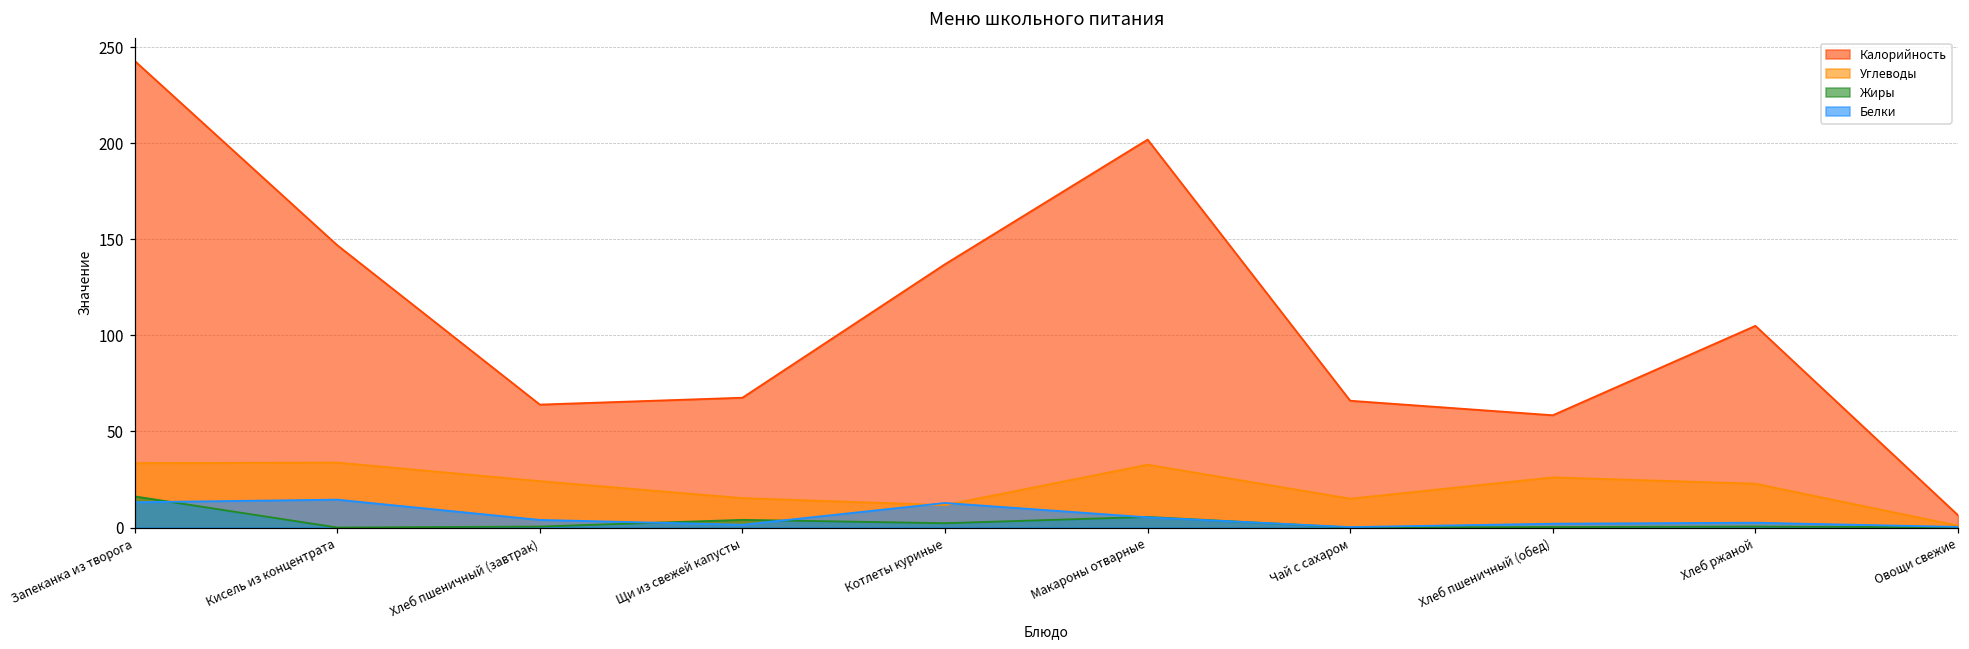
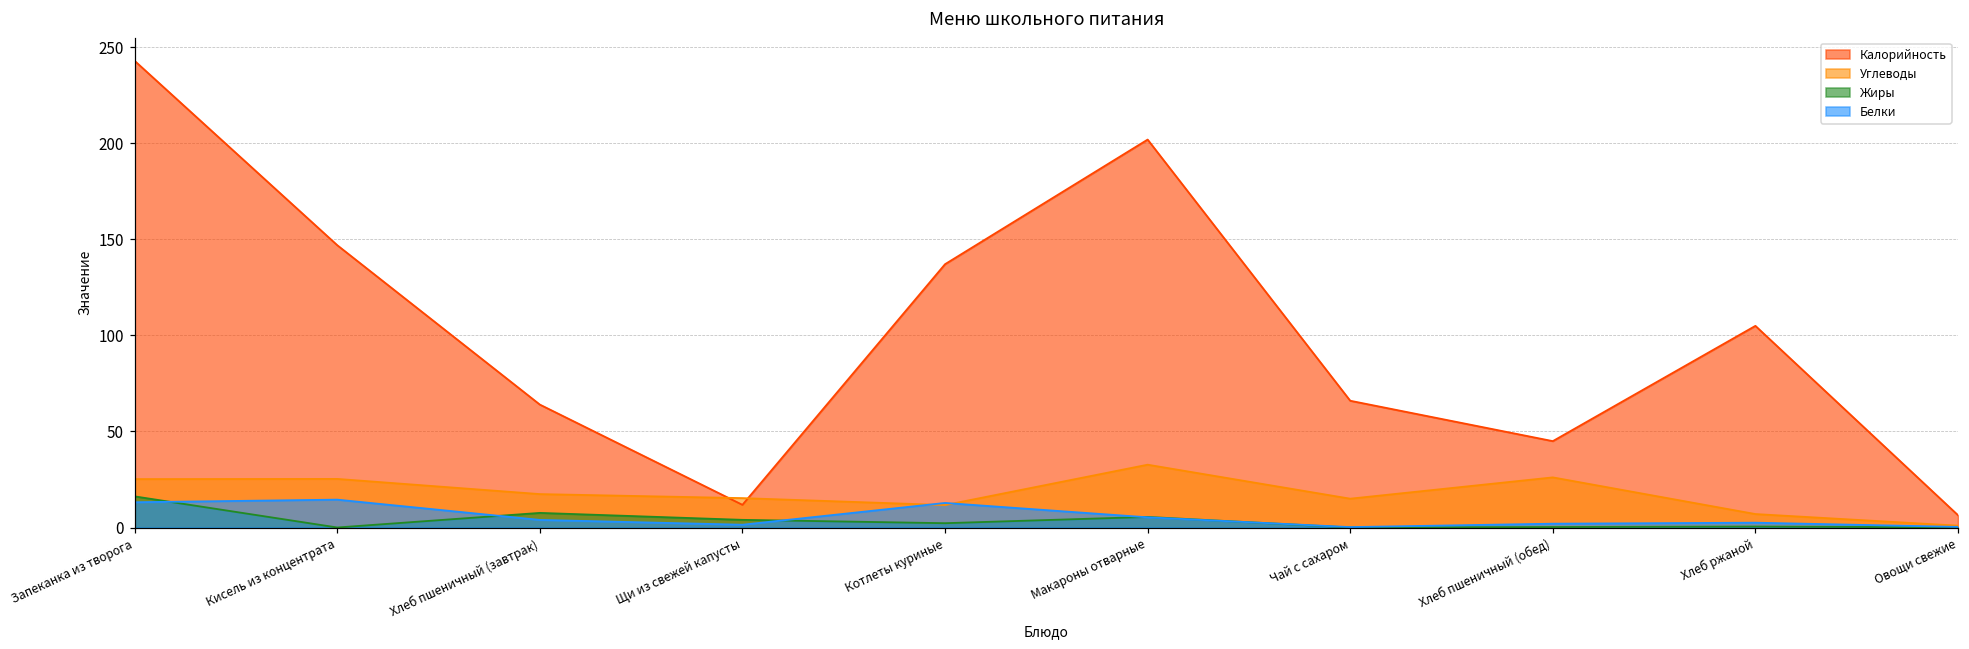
Углеводы, Запеканка из творога: 34 -> 25
Углеводы, Кисель из концентрата: 34 -> 25
Углеводы, Хлеб пшеничный (завтрак): 24 -> 17
Жиры, Хлеб пшеничный (завтрак): 1 -> 8
Калорийность, Щи из свежей капусты: 68 -> 12
Калорийность, Хлеб пшеничный (обед): 58 -> 45
Углеводы, Хлеб ржаной: 23 -> 7
